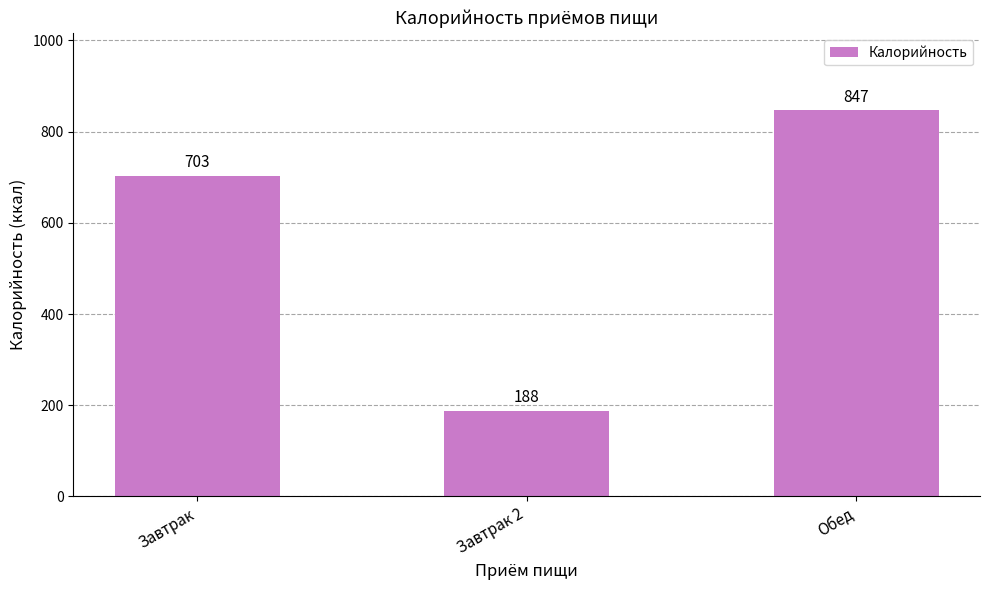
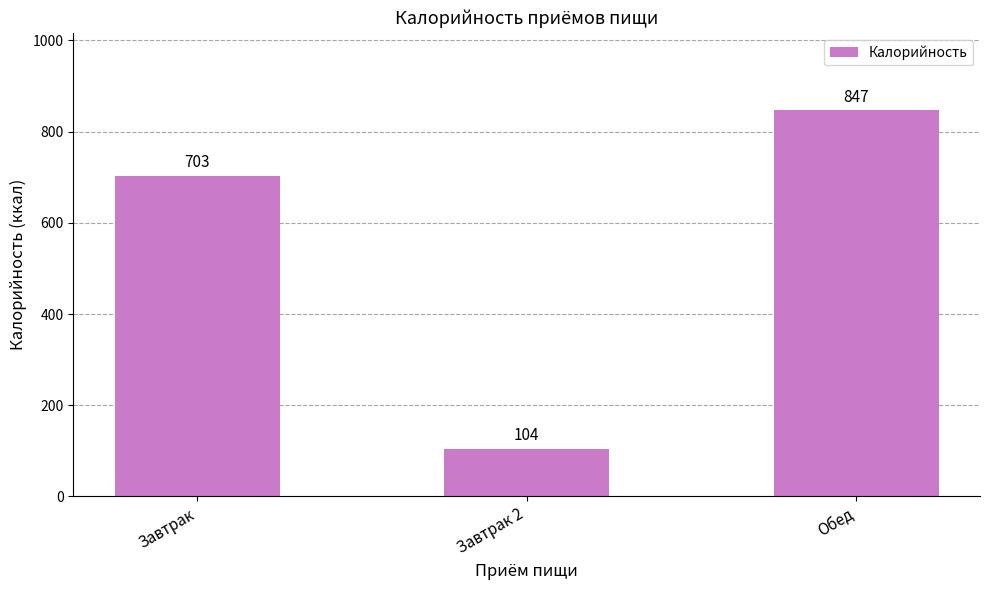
Завтрак 2: 188 -> 104
